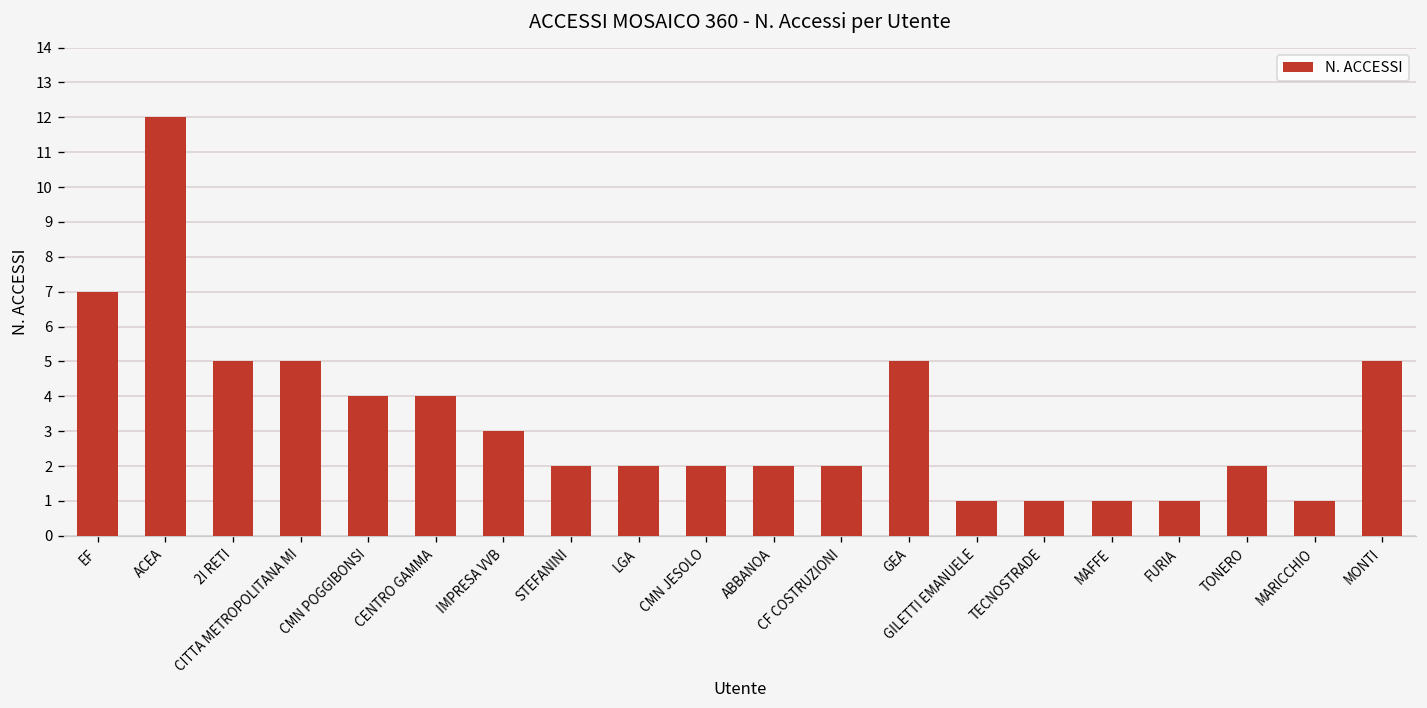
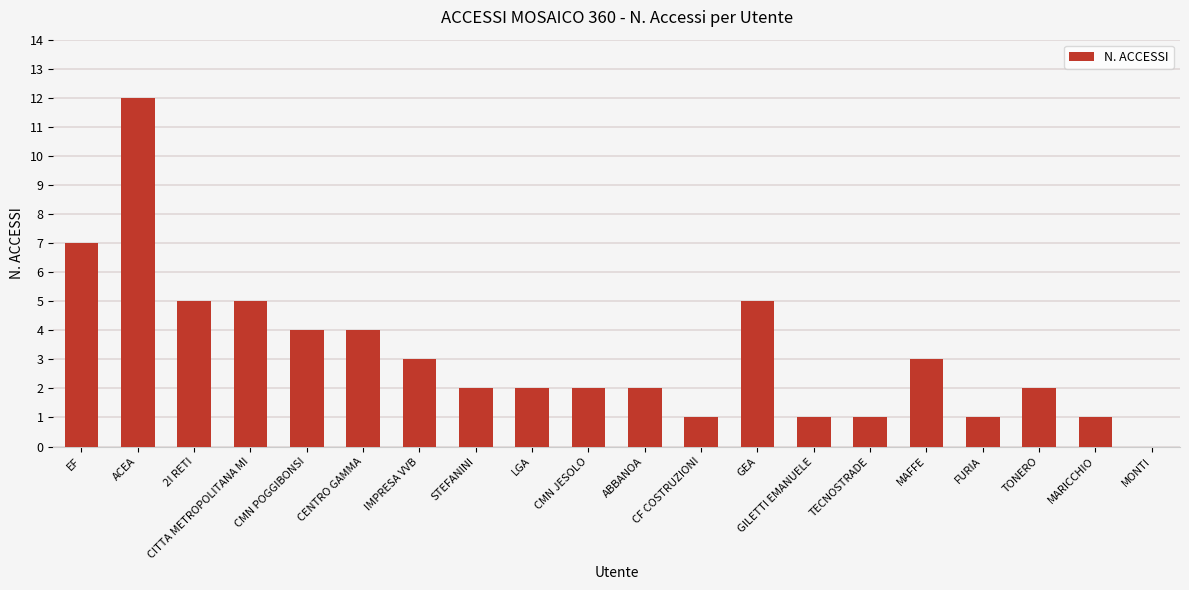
CF COSTRUZIONI: 2 -> 1
MAFFE: 1 -> 3
MONTI: 5 -> 0
